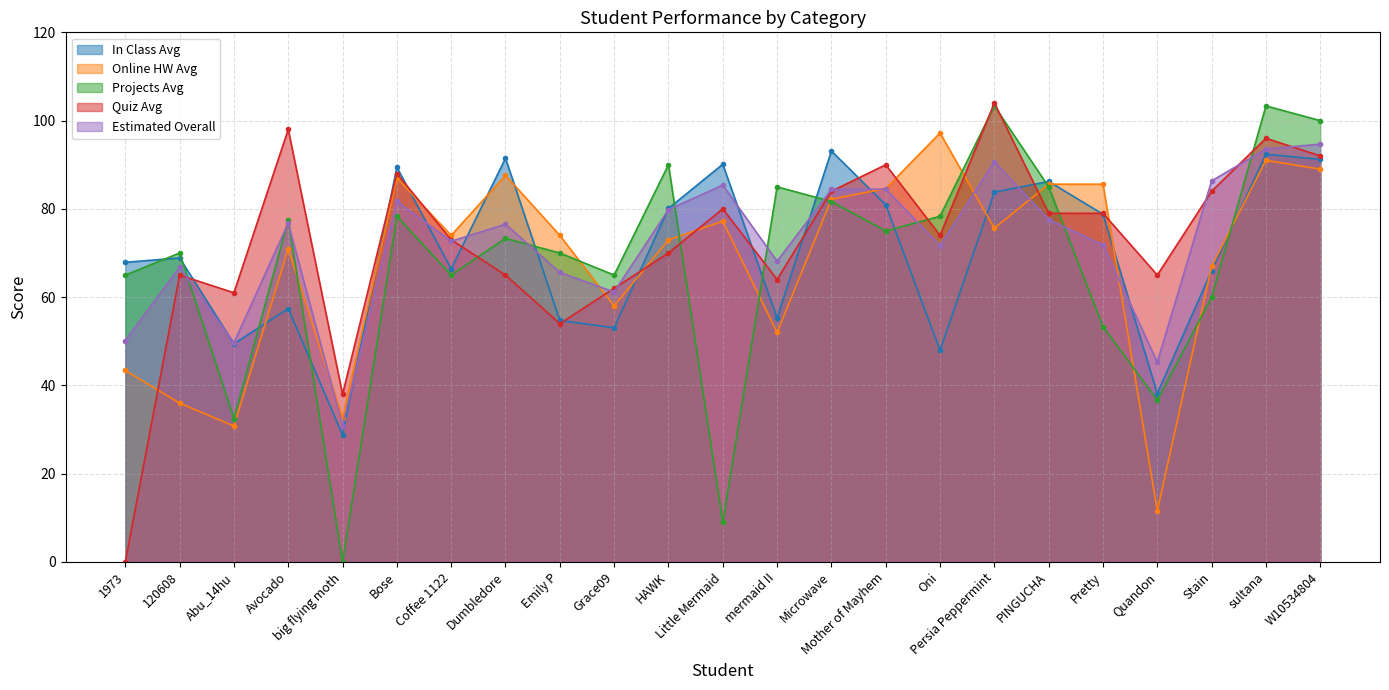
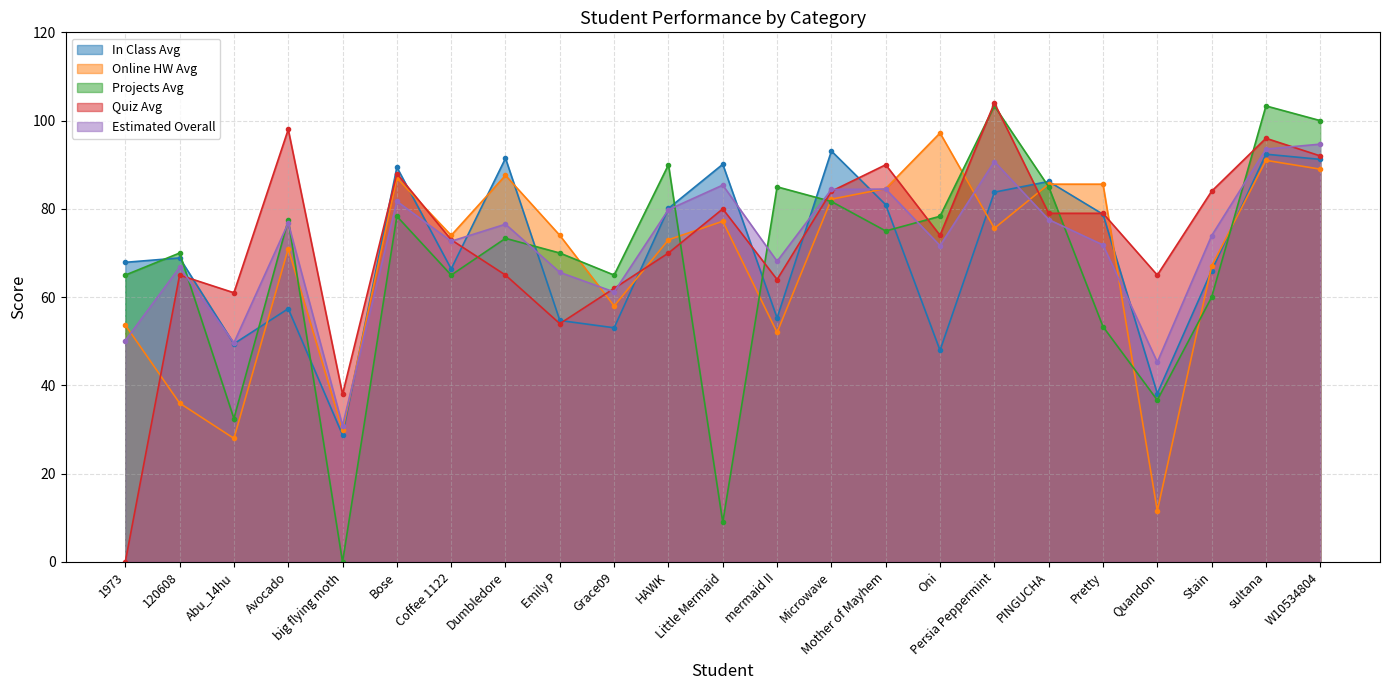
Online HW Avg, 1973: 43 -> 54
Online HW Avg, Abu_14hu: 31 -> 28
Online HW Avg, big flying moth: 33 -> 30
Estimated Overall, Stain: 86 -> 74
